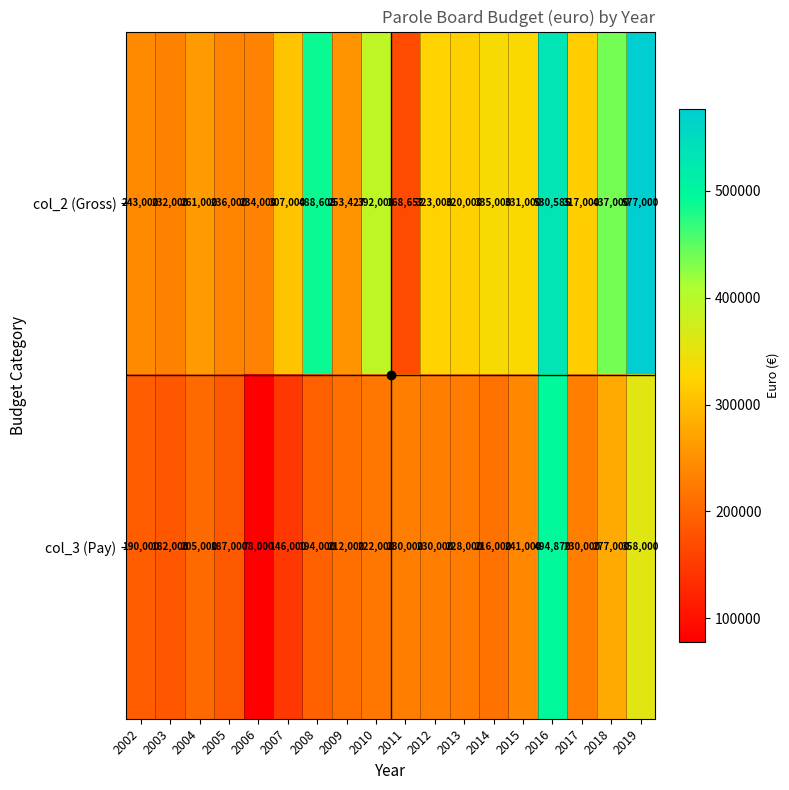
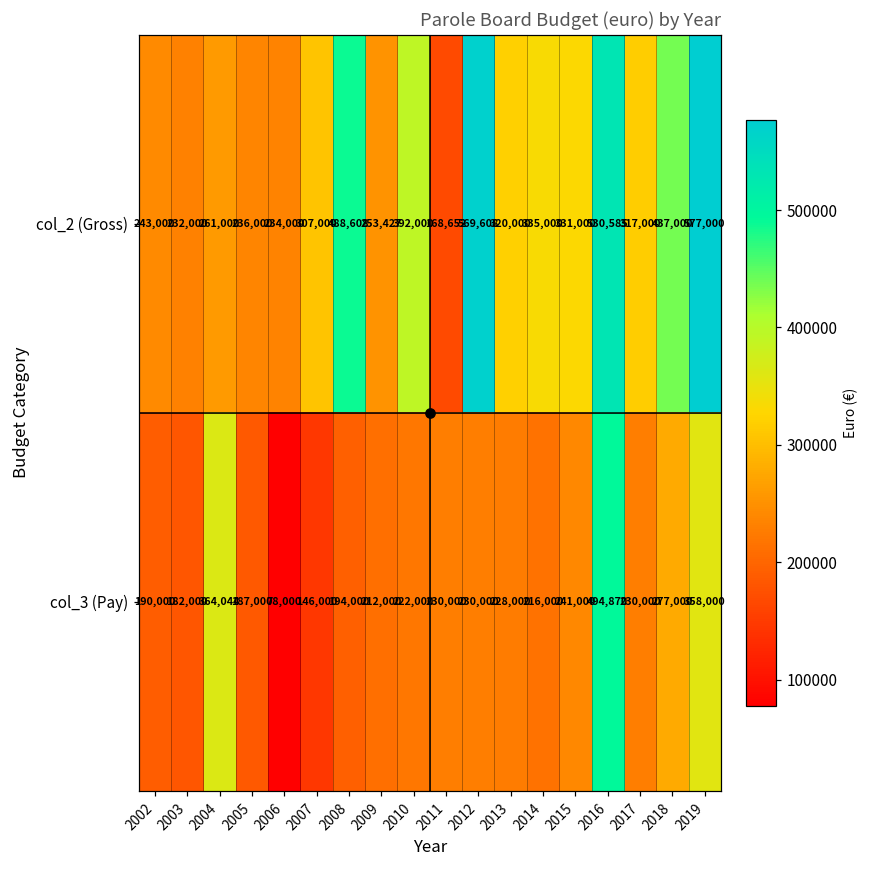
col_2 (Gross), 2012: 323,000 -> 569,608
col_3 (Pay), 2004: 205,000 -> 364,044
